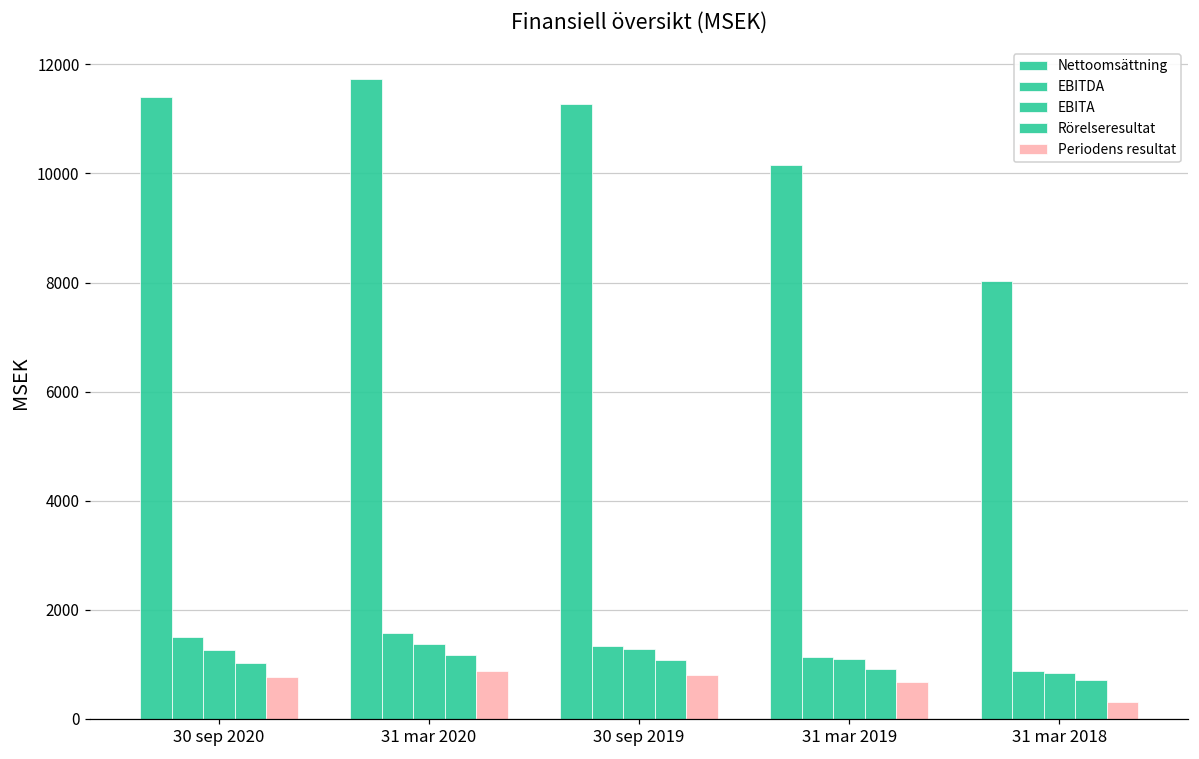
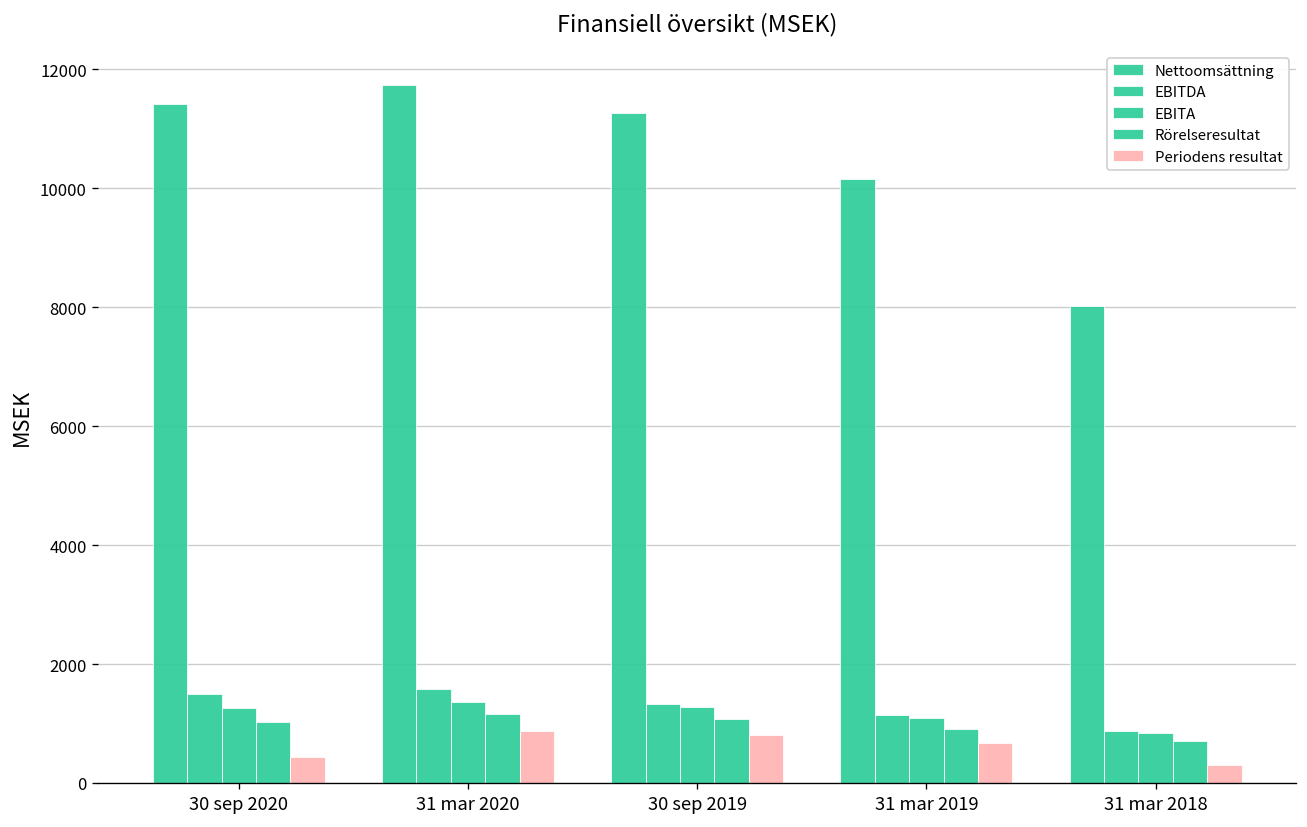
Periodens resultat, 30 sep 2020: 800 -> 400
